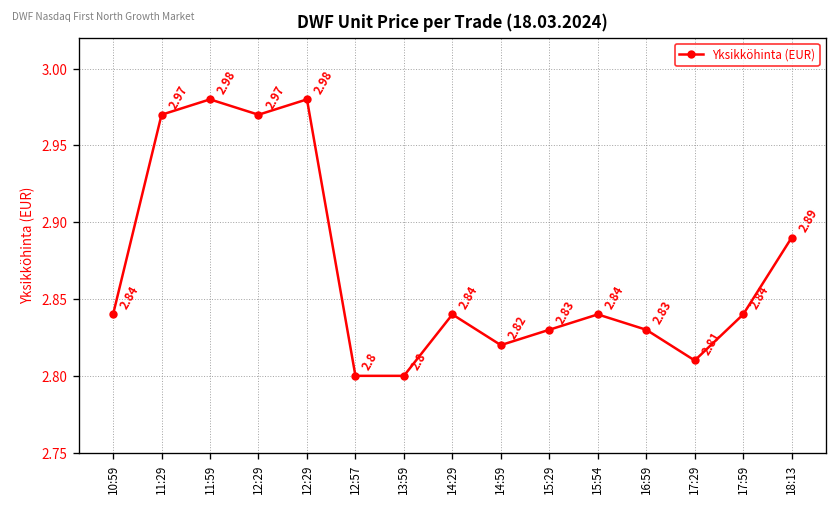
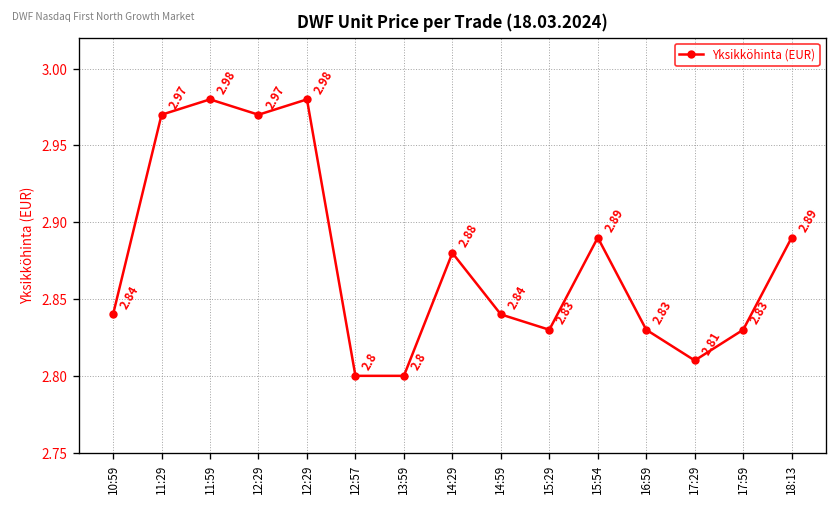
14:29: 2.84 -> 2.88
14:59: 2.82 -> 2.84
15:54: 2.84 -> 2.89
17:59: 2.84 -> 2.83
